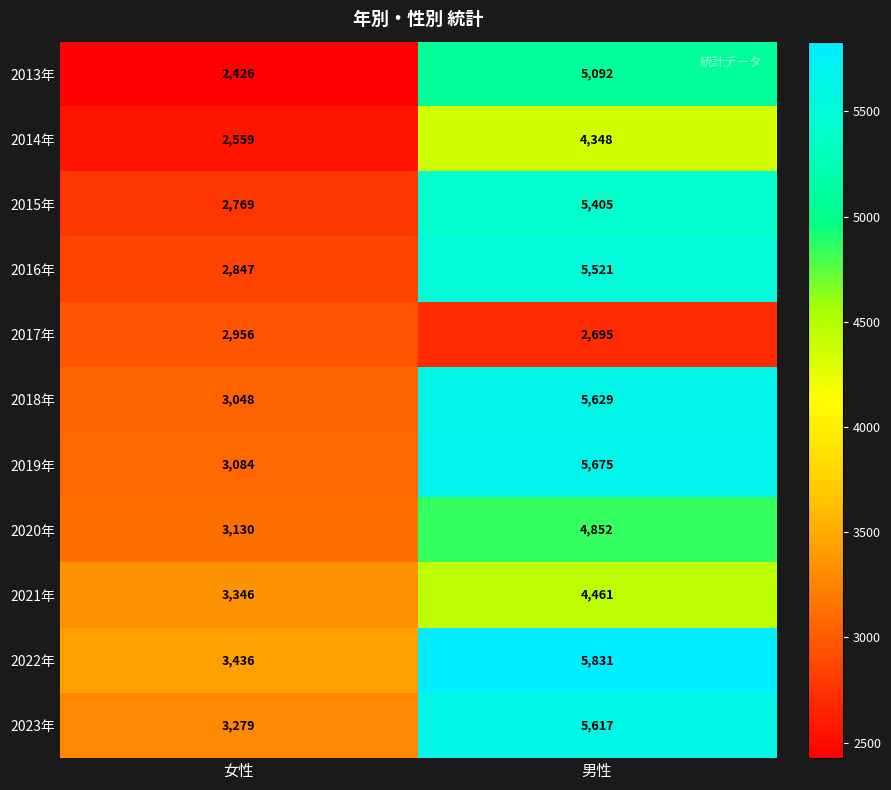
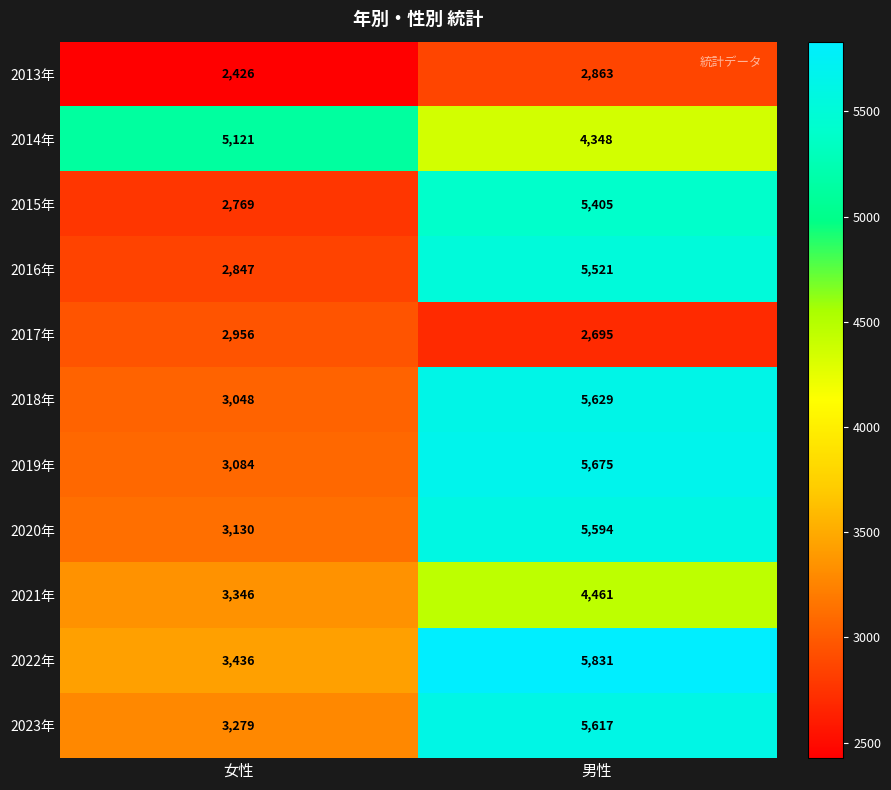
2013年, 男性: 5,092 -> 2,863
2014年, 女性: 2,559 -> 5,121
2020年, 男性: 4,852 -> 5,594
